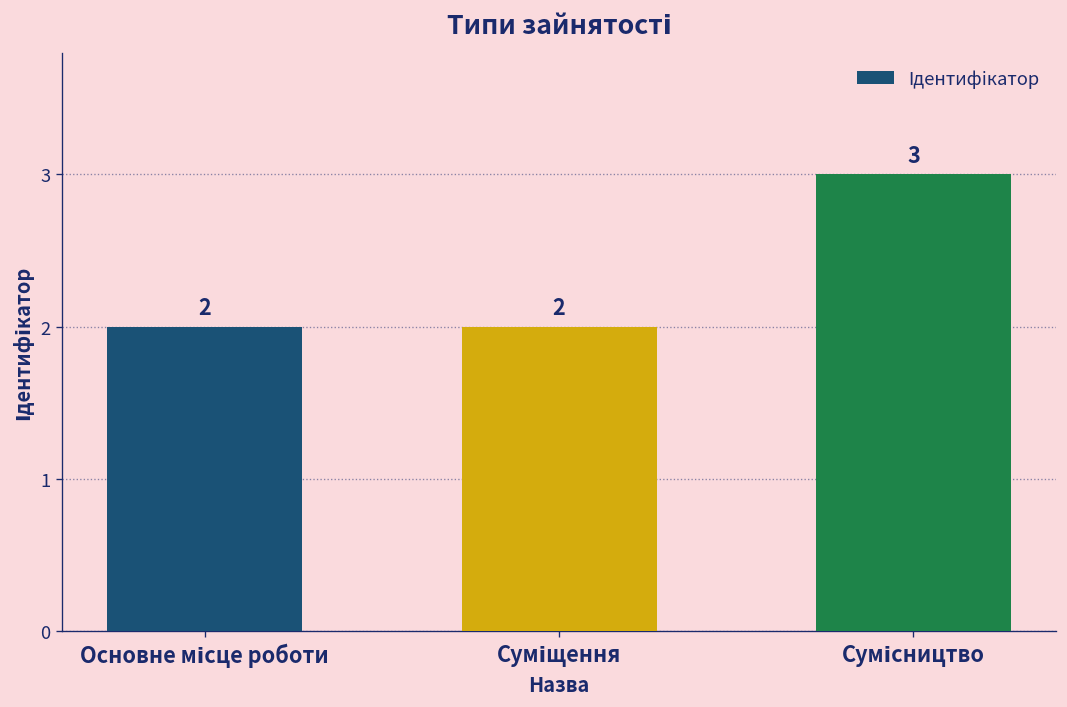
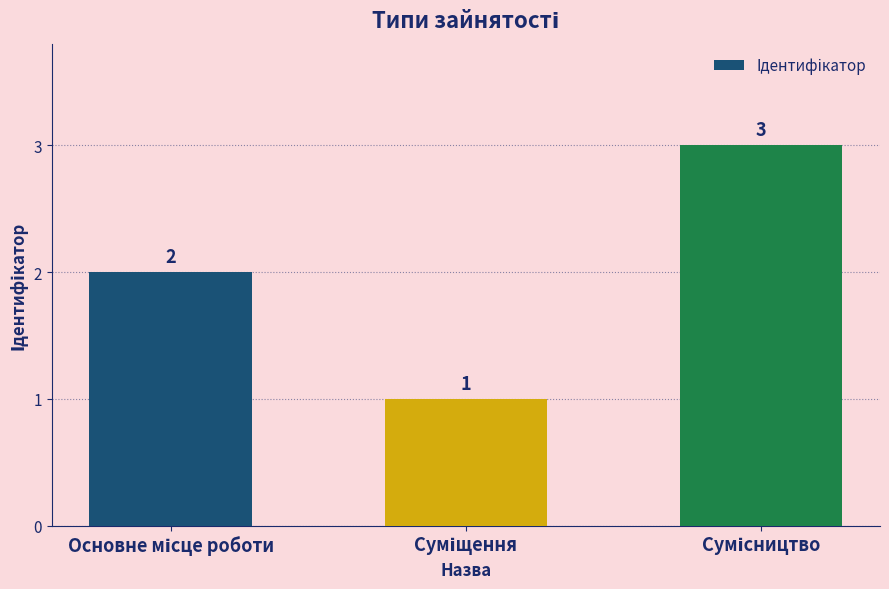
Суміщення: 2 -> 1
